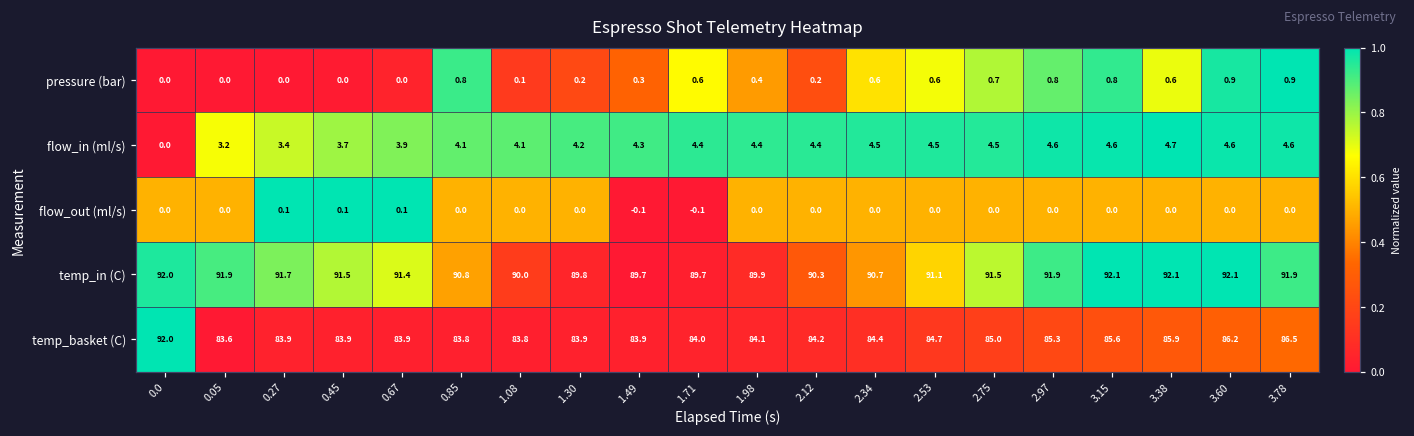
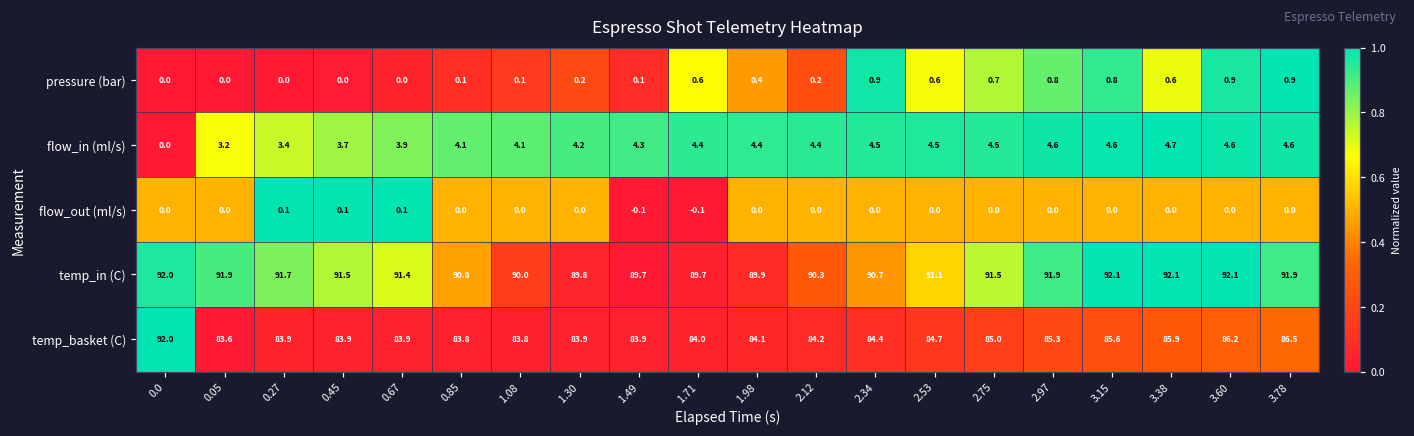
pressure (bar), 0.85: 0.8 -> 0.1
pressure (bar), 1.49: 0.3 -> 0.1
pressure (bar), 2.34: 0.6 -> 0.9
